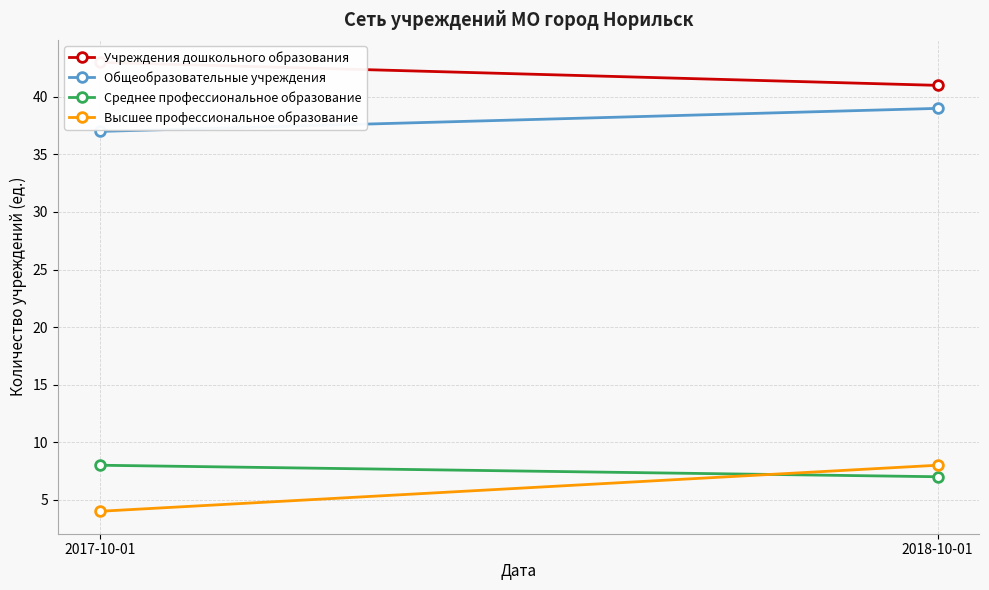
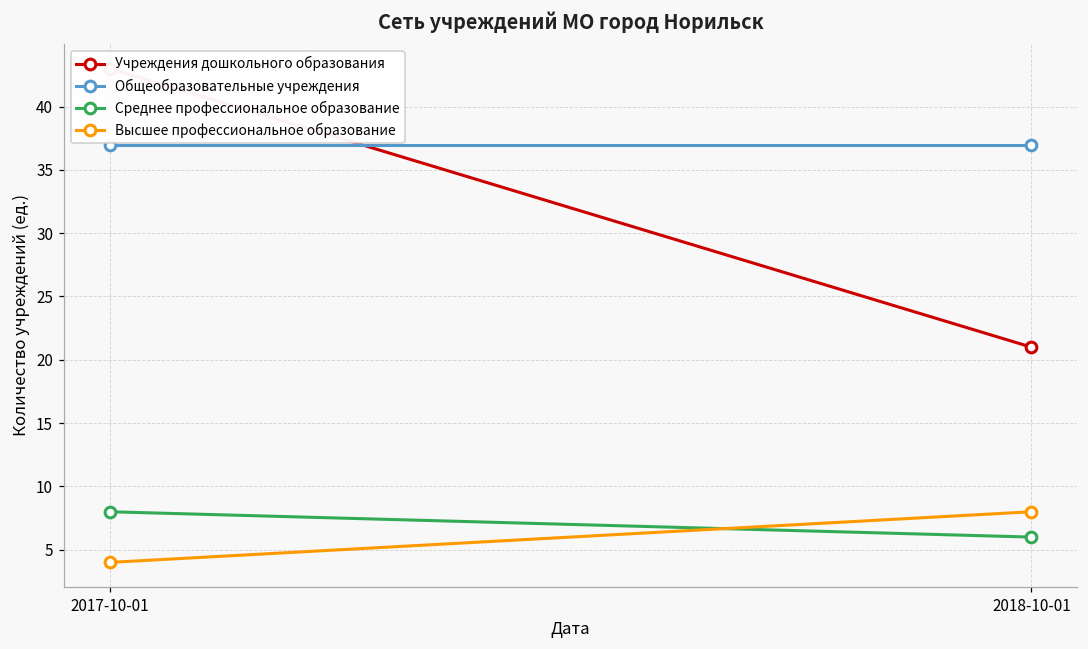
Учреждения дошкольного образования, 2018-10-01: 41 -> 21
Общеобразовательные учреждения, 2018-10-01: 39 -> 37
Среднее профессиональное образование, 2018-10-01: 7 -> 6
